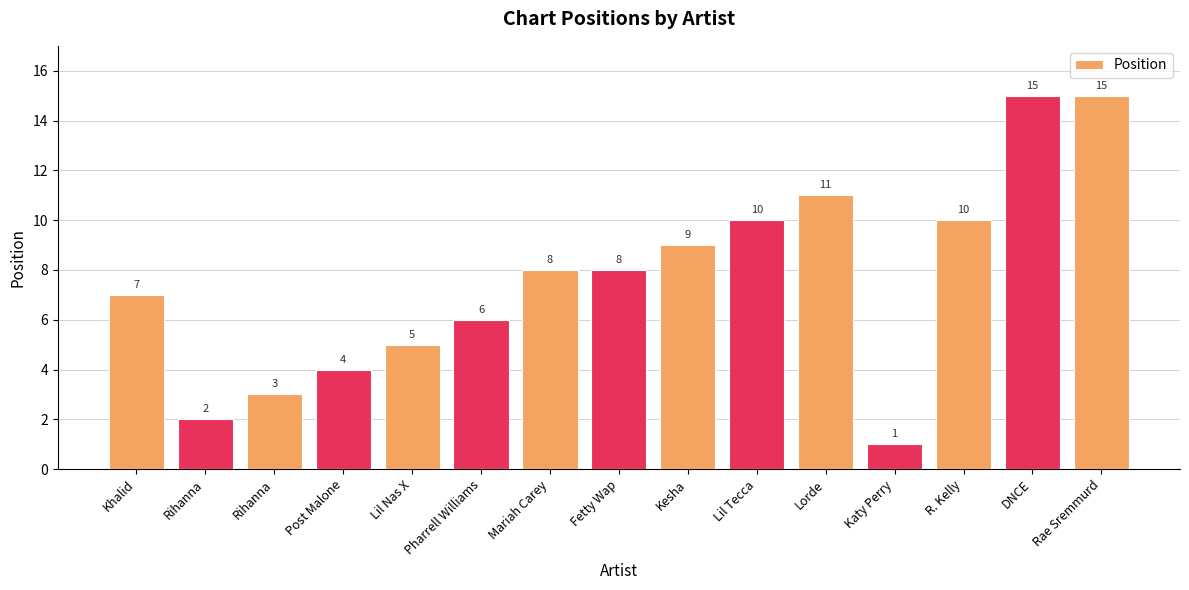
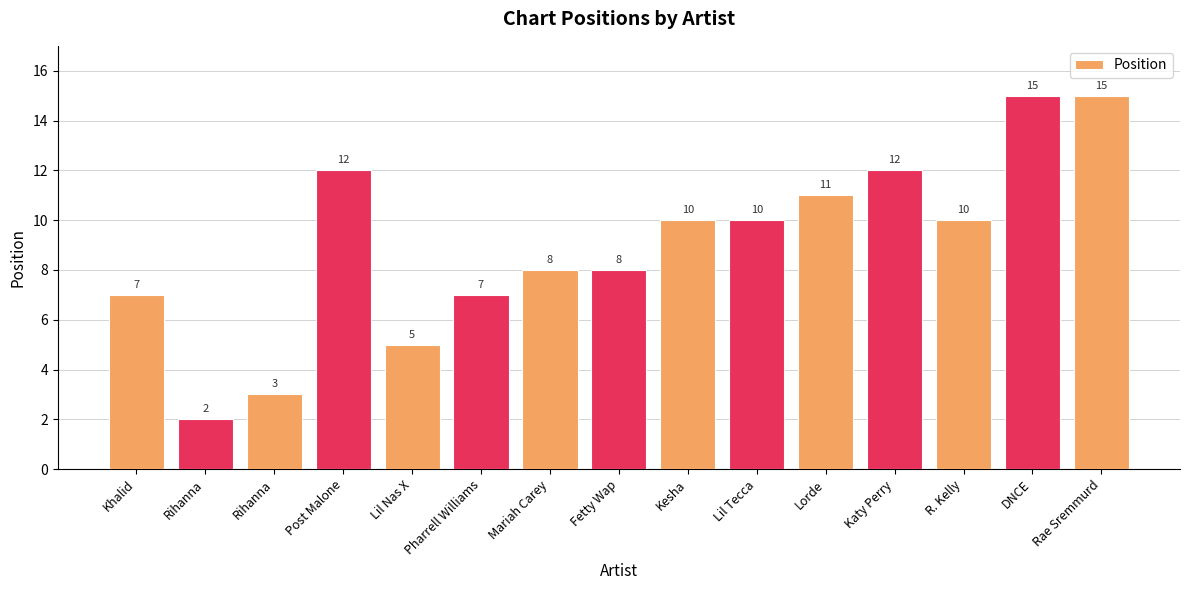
Post Malone: 4 -> 12
Pharrell Williams: 6 -> 7
Kesha: 9 -> 10
Katy Perry: 1 -> 12
